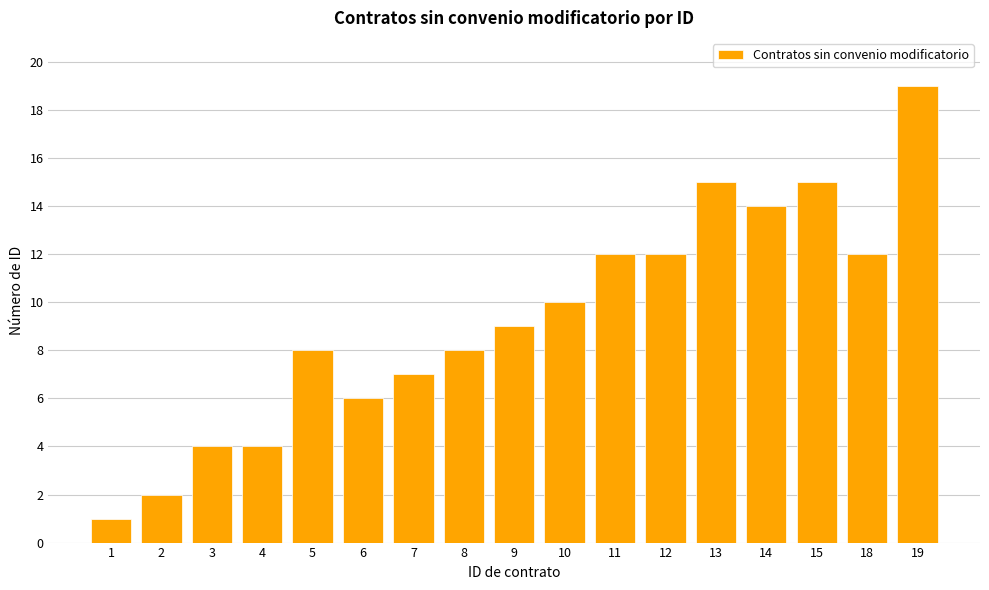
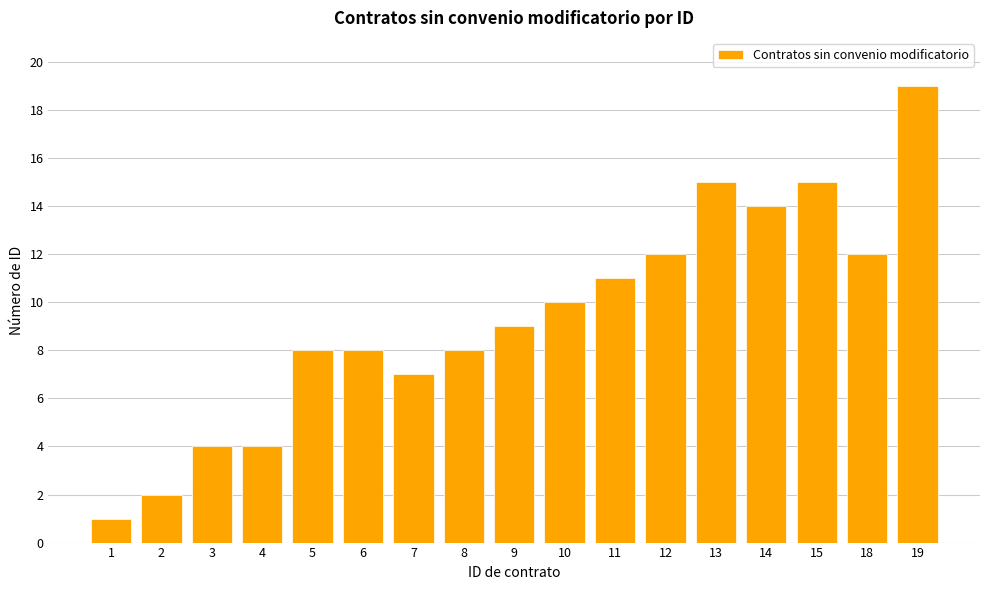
6: 6 -> 8
11: 12 -> 11
